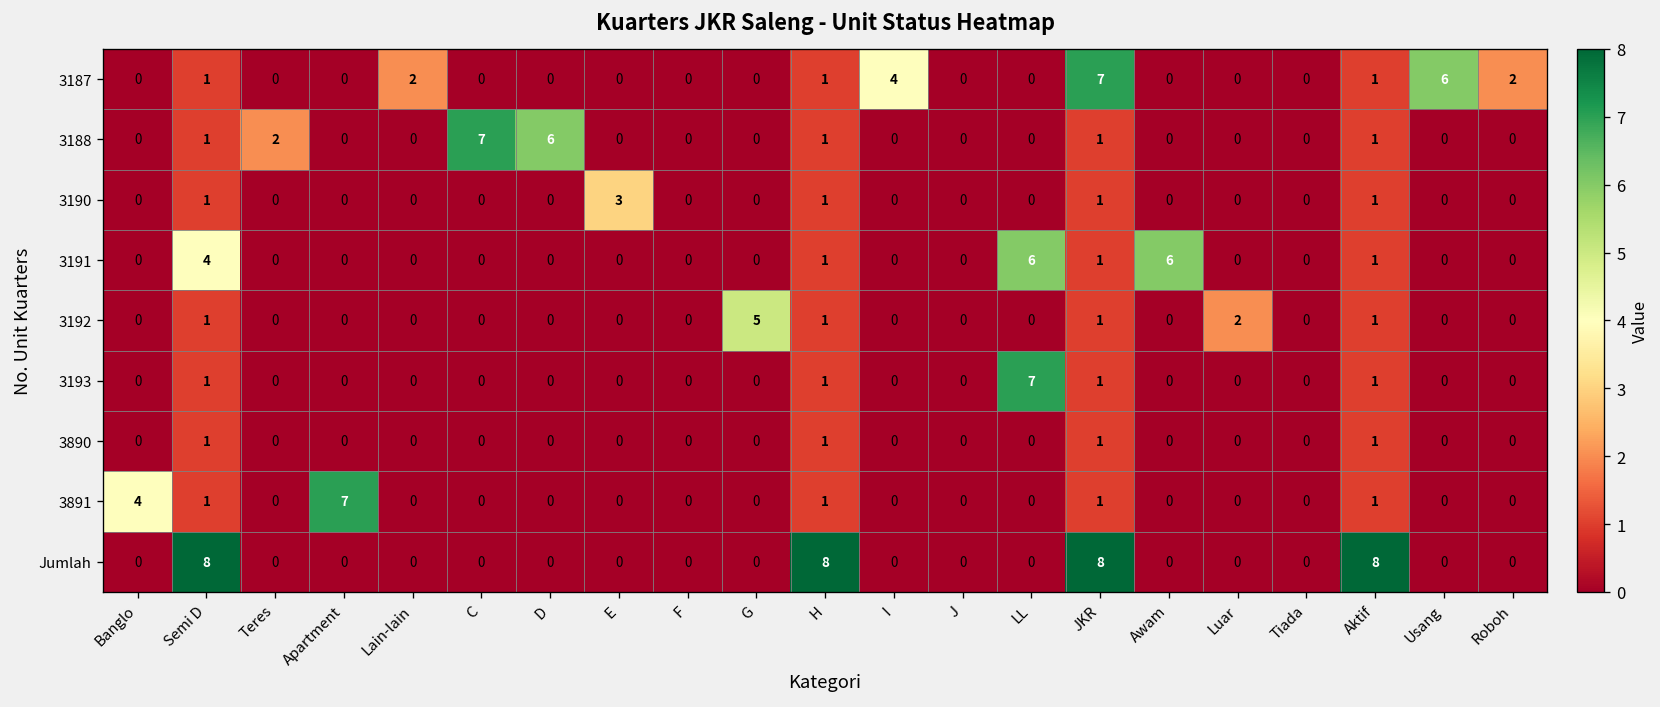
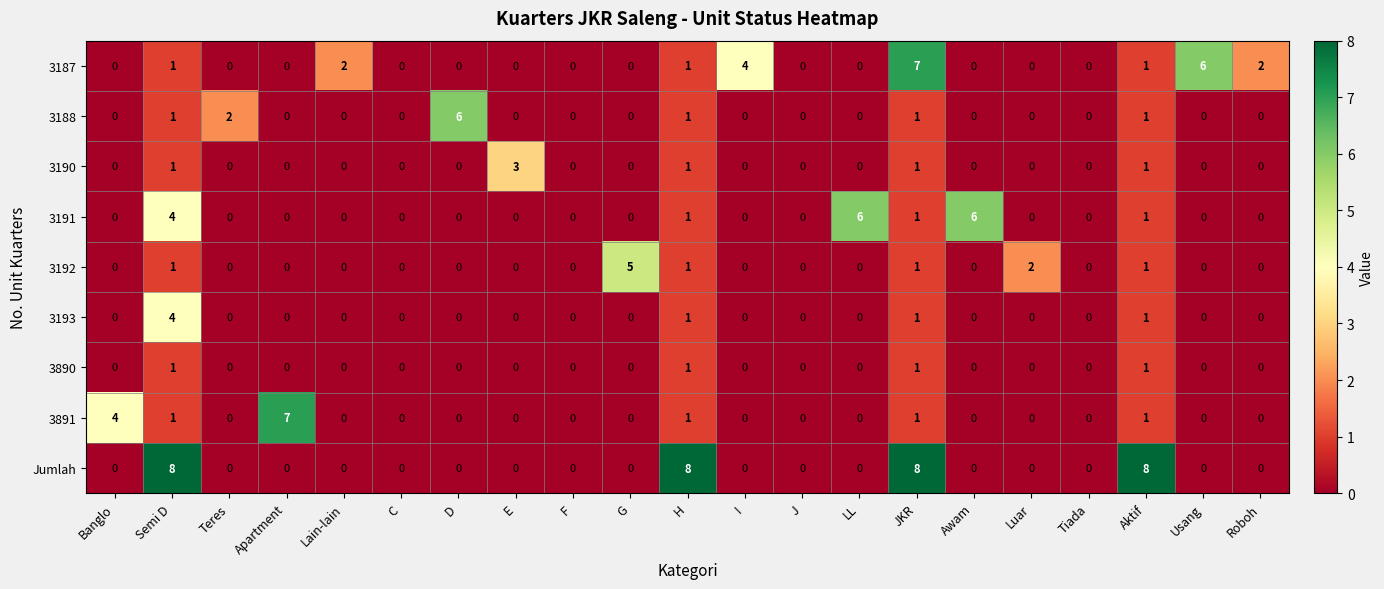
3188, C: 7 -> 0
3193, Semi D: 1 -> 4
3193, LL: 7 -> 0
